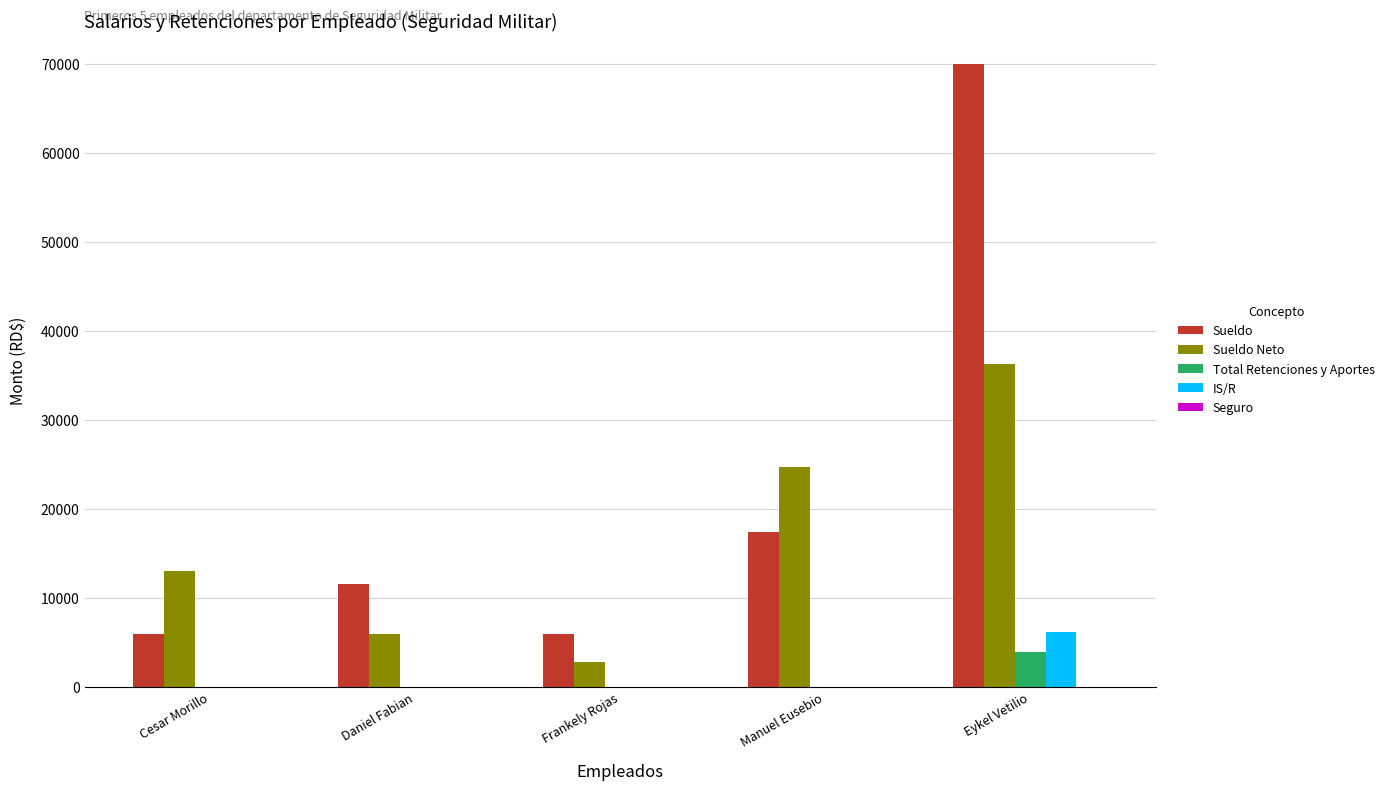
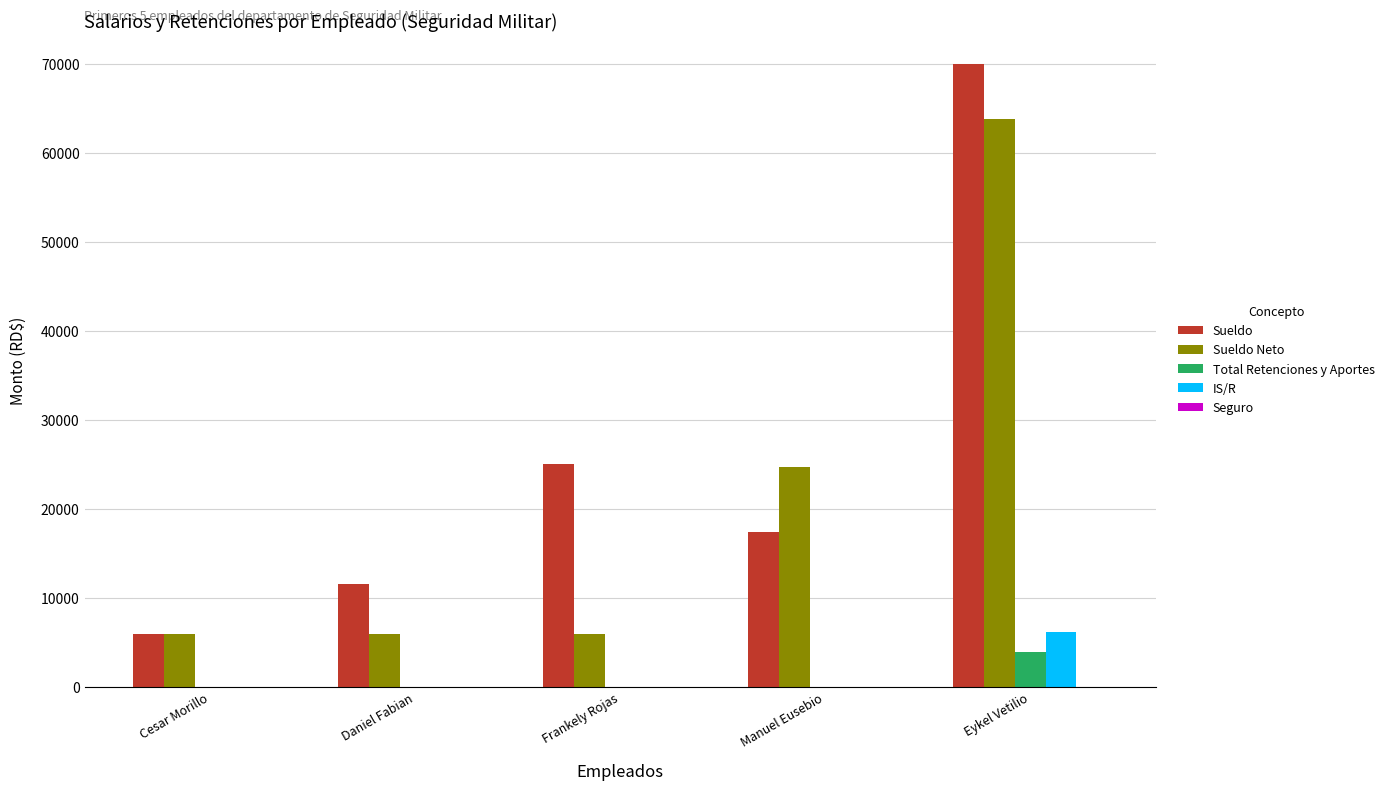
Sueldo Neto, Cesar Morillo: 13000 -> 6000
Sueldo, Frankely Rojas: 6000 -> 25000
Sueldo Neto, Frankely Rojas: 3000 -> 6000
Sueldo Neto, Eykel Vetilio: 36000 -> 64000
